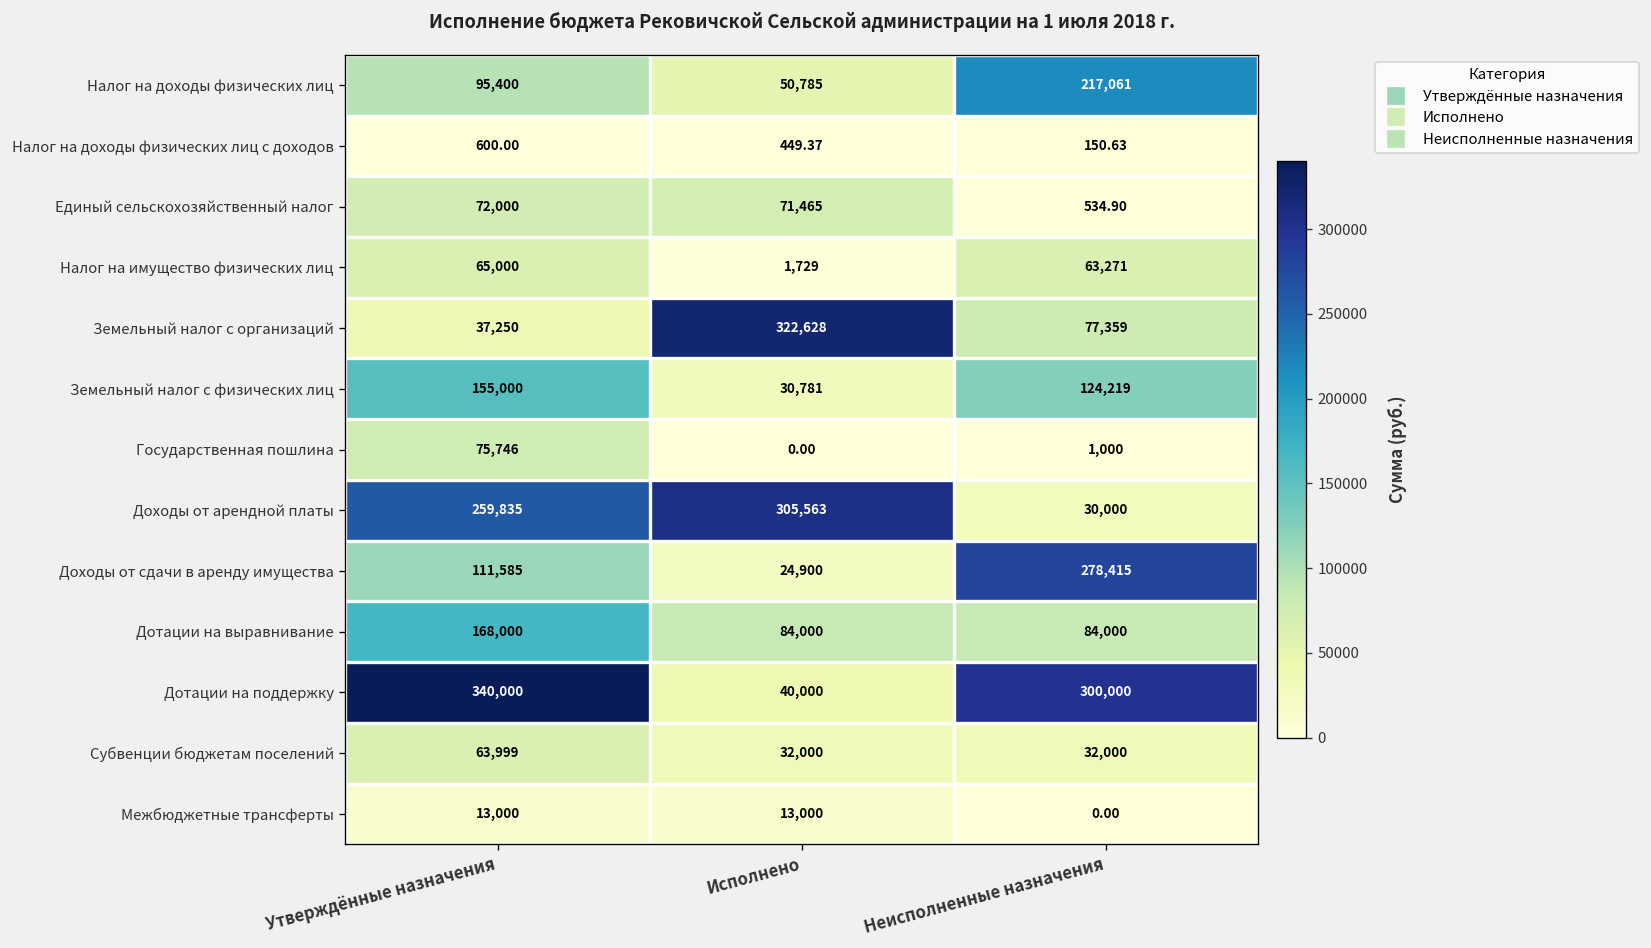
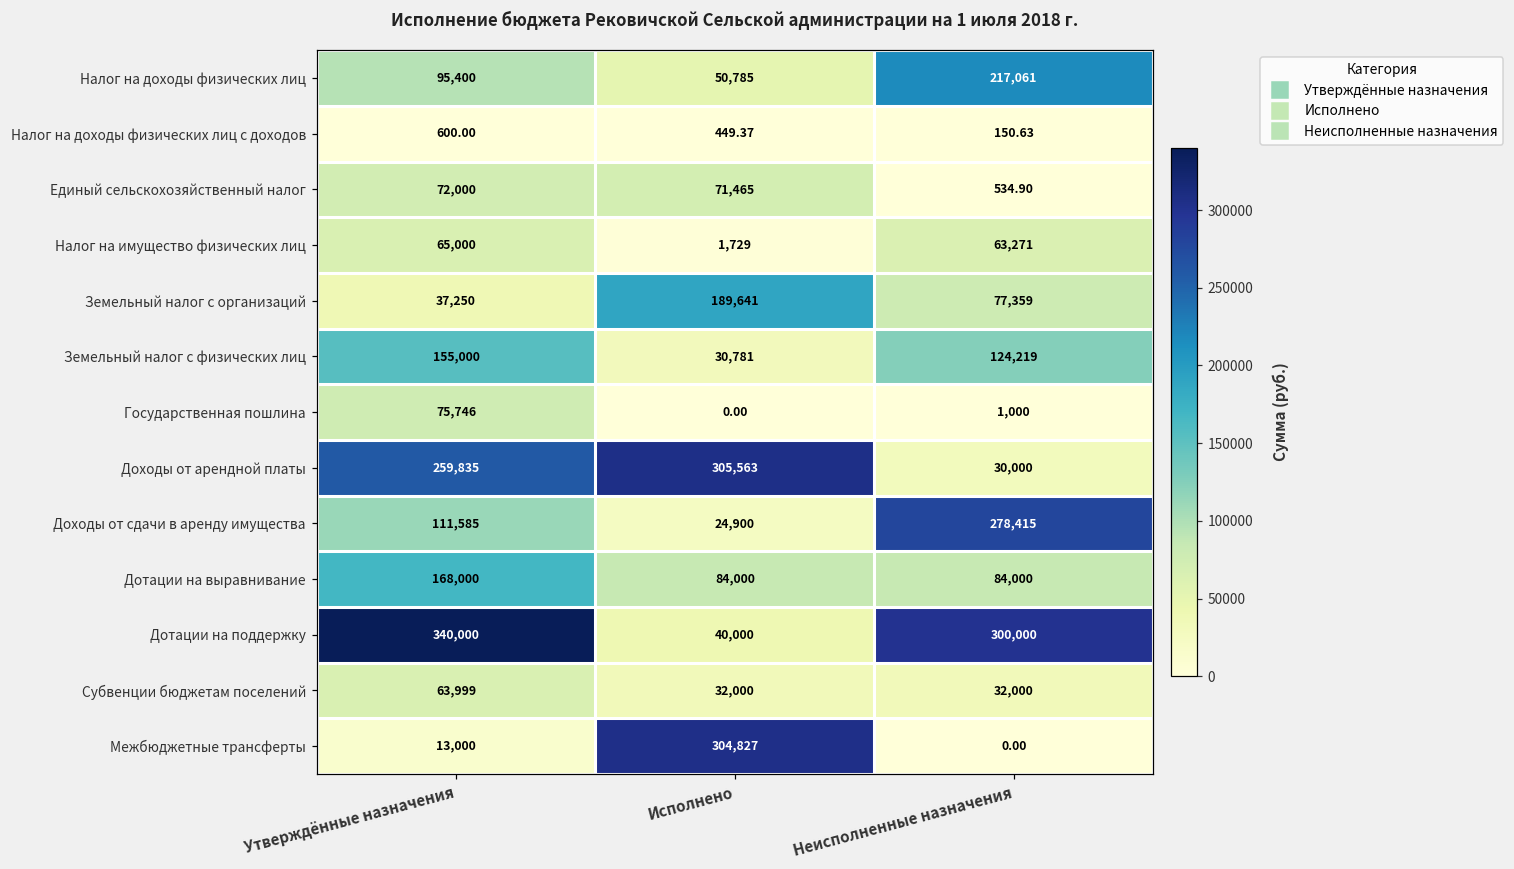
Земельный налог с организаций, Исполнено: 322,628 -> 189,641
Межбюджетные трансферты, Исполнено: 13,000 -> 304,827
